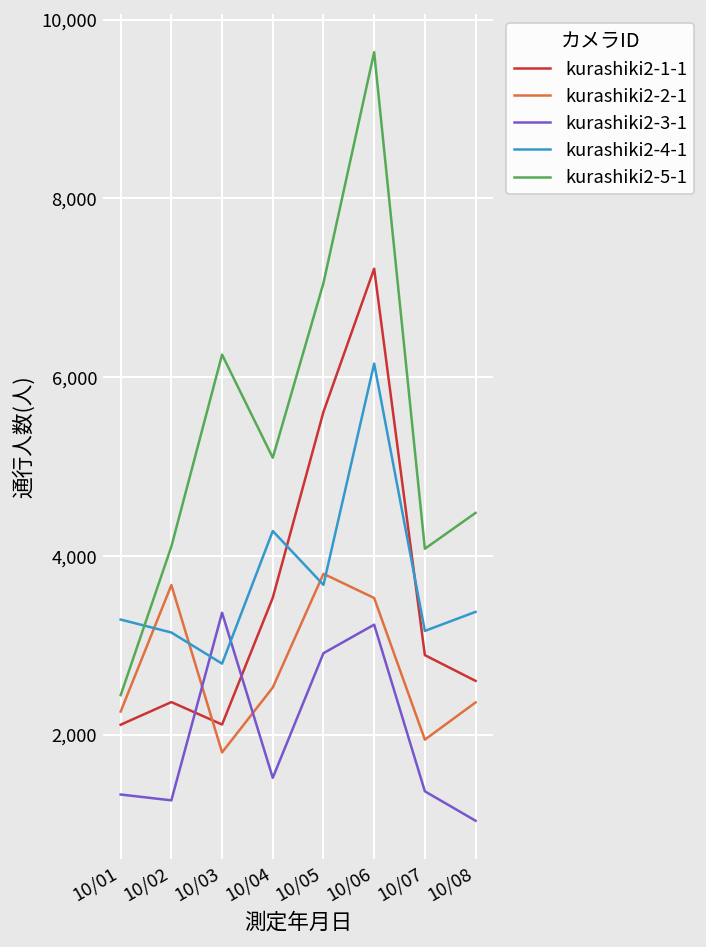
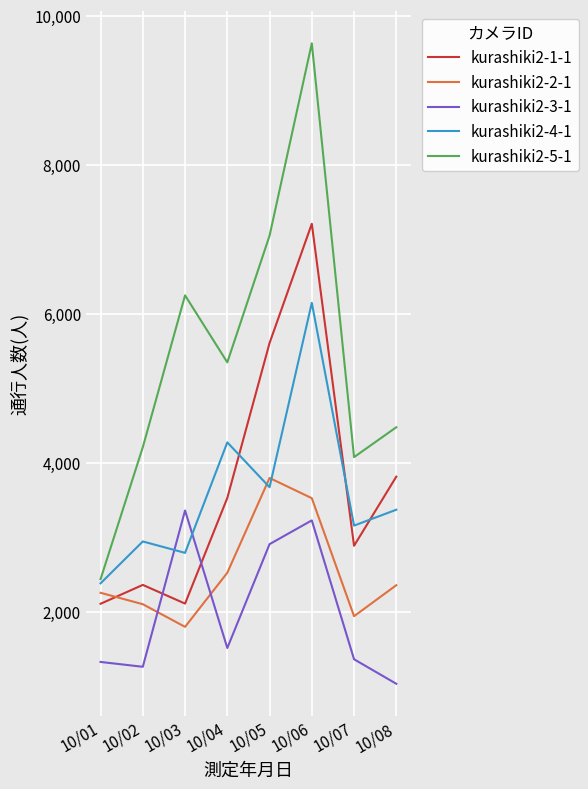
kurashiki2-4-1, 10/01: 3,300 -> 2,400
kurashiki2-2-1, 10/02: 3,700 -> 2,100
kurashiki2-4-1, 10/02: 3,100 -> 2,900
kurashiki2-5-1, 10/02: 4,100 -> 4,200
kurashiki2-5-1, 10/04: 5,100 -> 5,400
kurashiki2-1-1, 10/08: 2,600 -> 3,800
